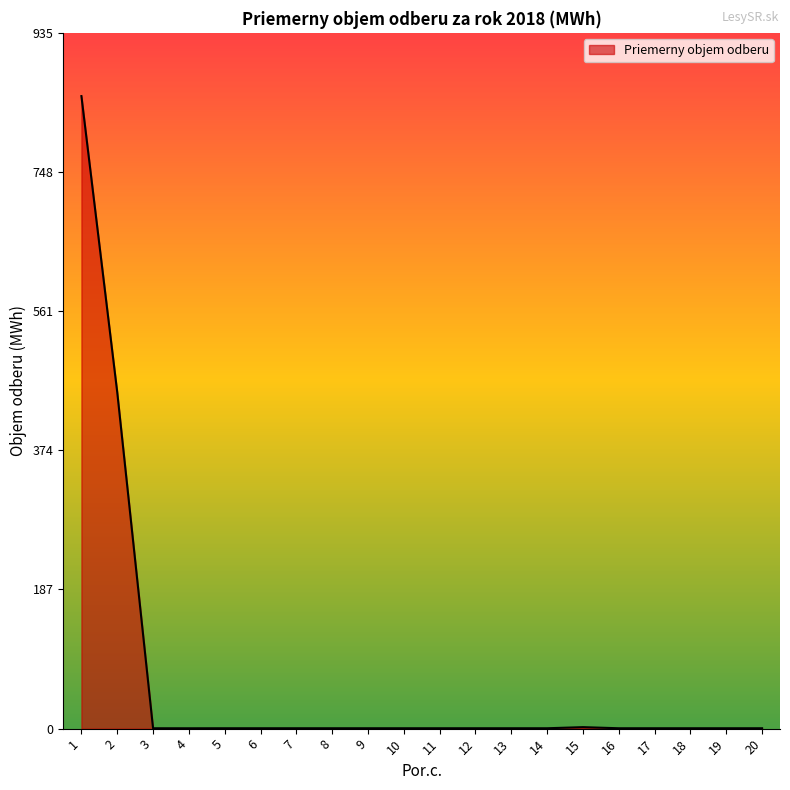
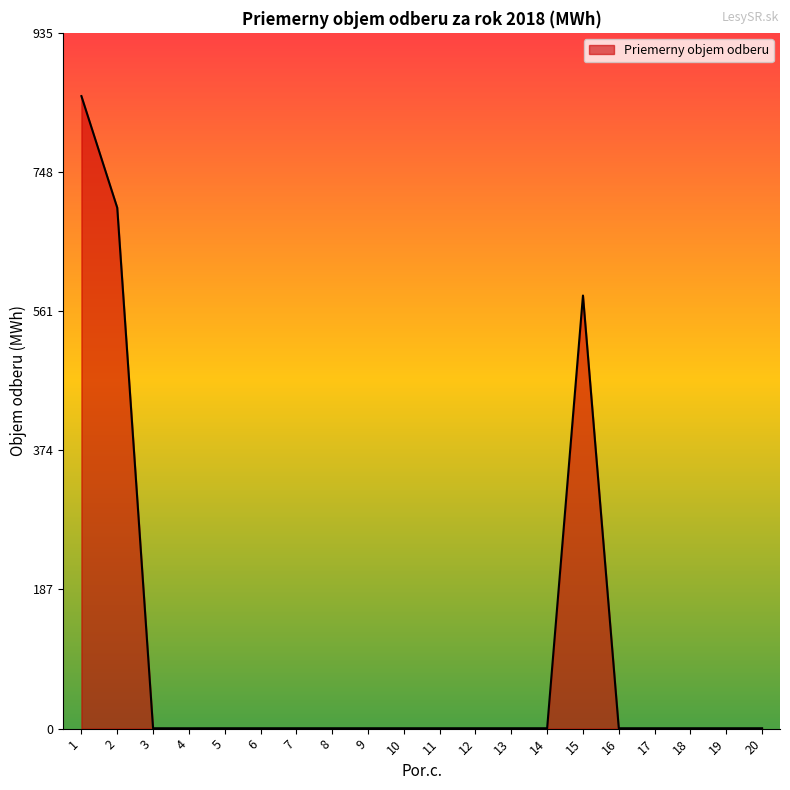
2: 450 -> 700
15: 0 -> 580
